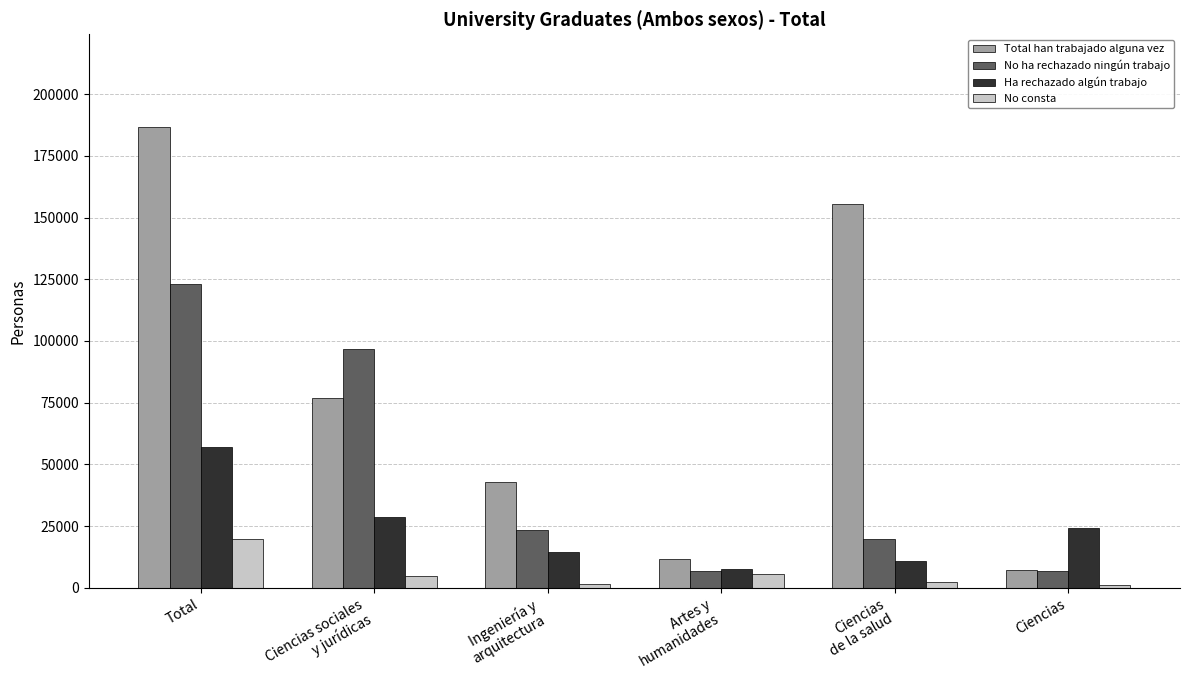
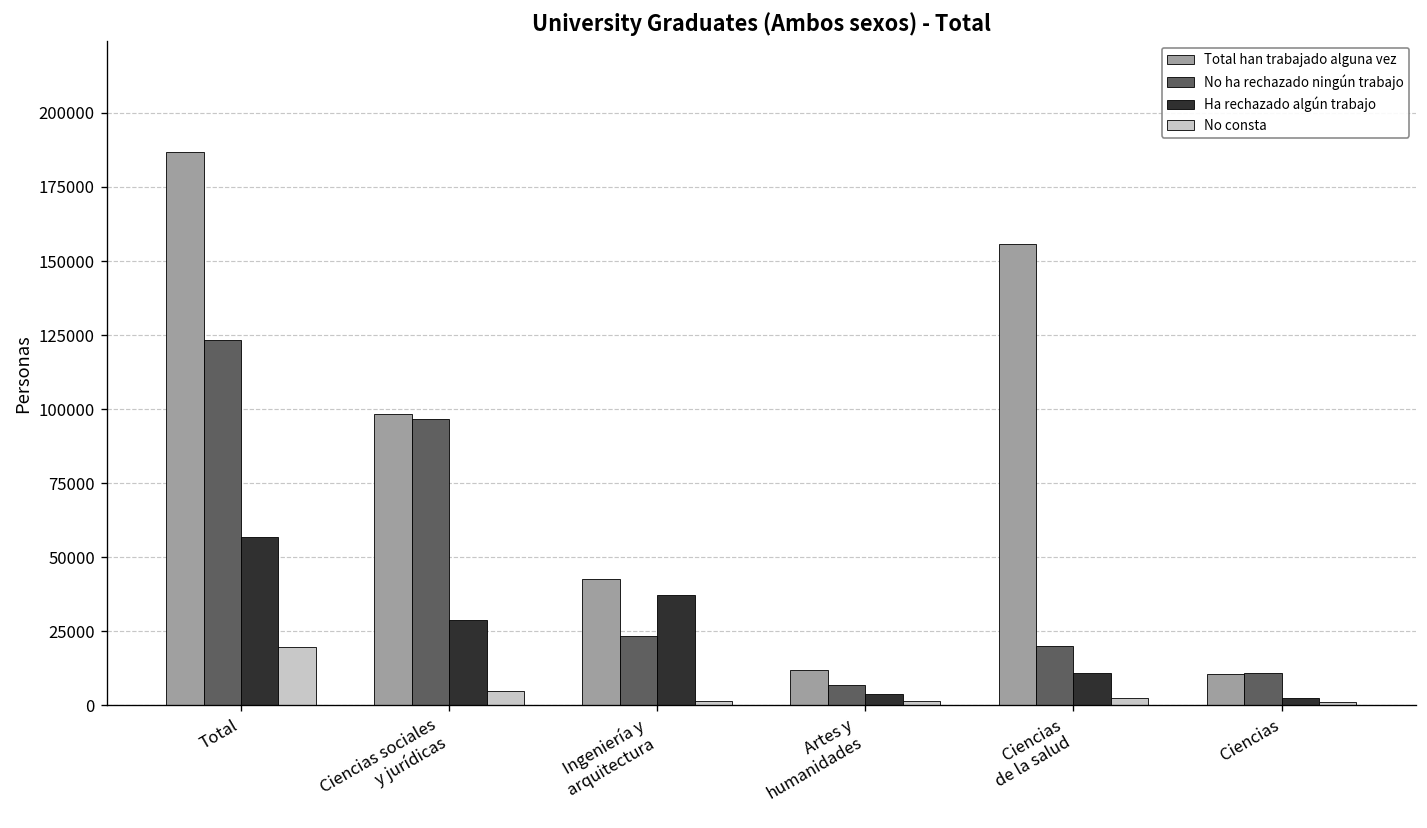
Total han trabajado alguna vez, Ciencias sociales y jurídicas: 77000 -> 99000
Ha rechazado algún trabajo, Ingeniería y arquitectura: 14000 -> 37000
Ha rechazado algún trabajo, Artes y humanidades: 8000 -> 4000
No consta, Artes y humanidades: 5000 -> 1000
Total han trabajado alguna vez, Ciencias: 7000 -> 11000
No ha rechazado ningún trabajo, Ciencias: 7000 -> 11000
Ha rechazado algún trabajo, Ciencias: 24000 -> 3000
